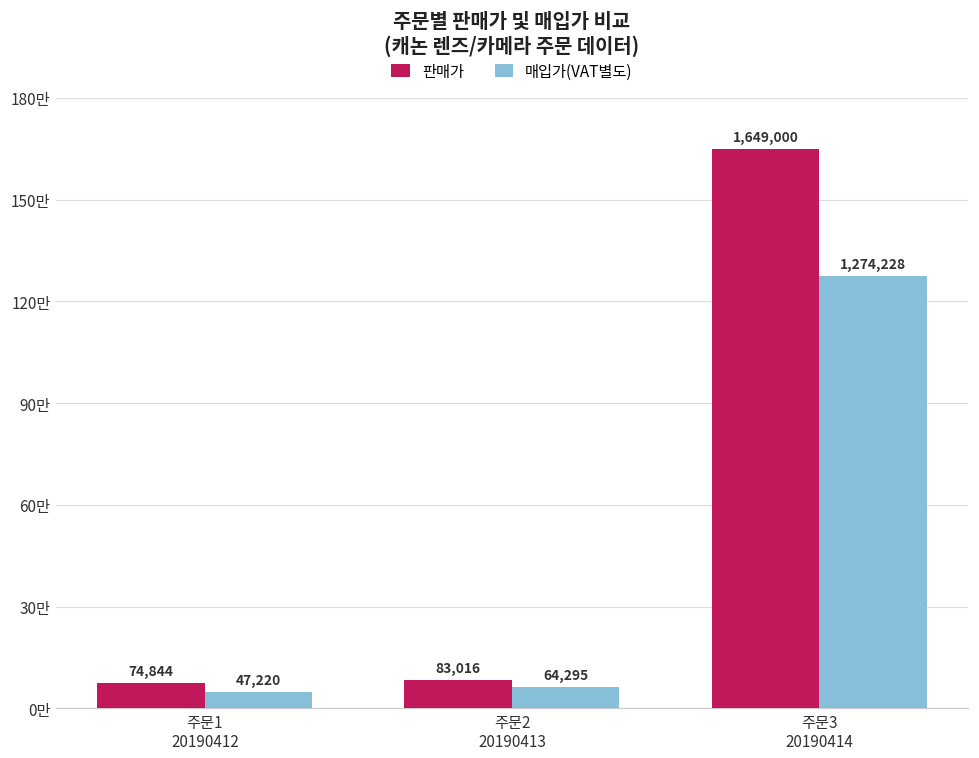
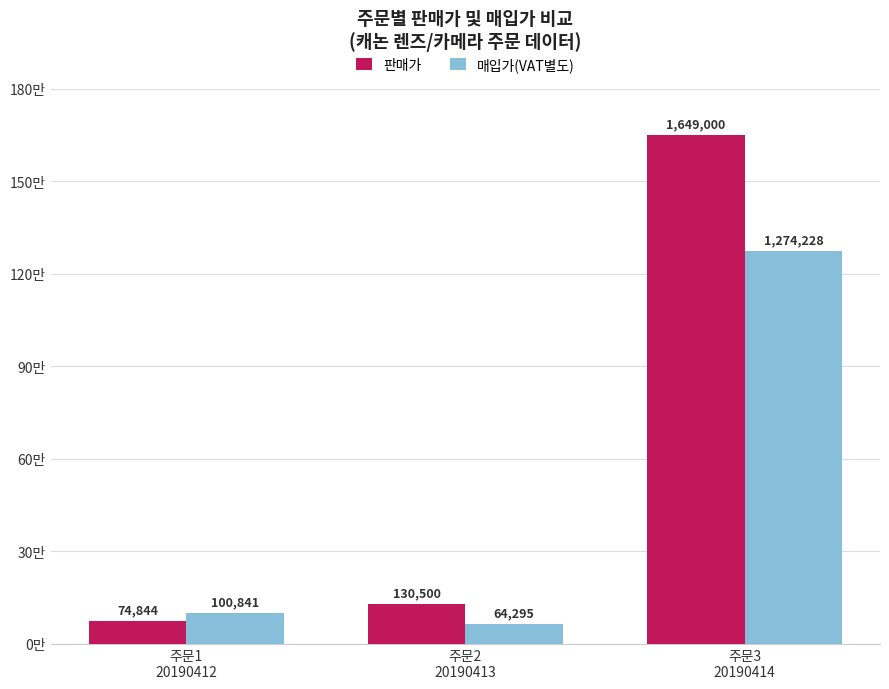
매입가(VAT별도), 주문1 20190412: 47,220 -> 100,841
판매가, 주문2 20190413: 83,016 -> 130,500
